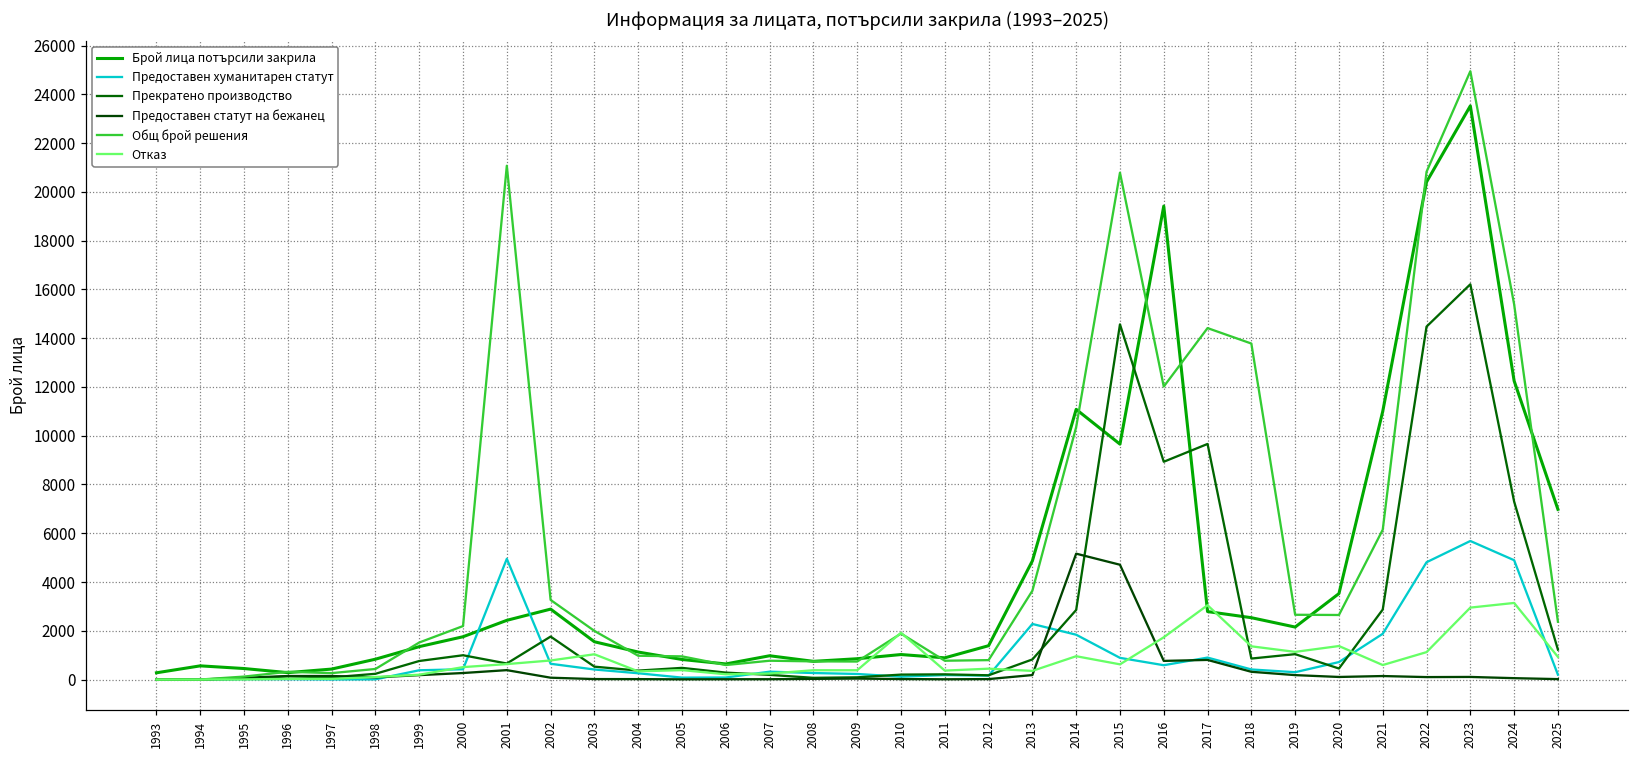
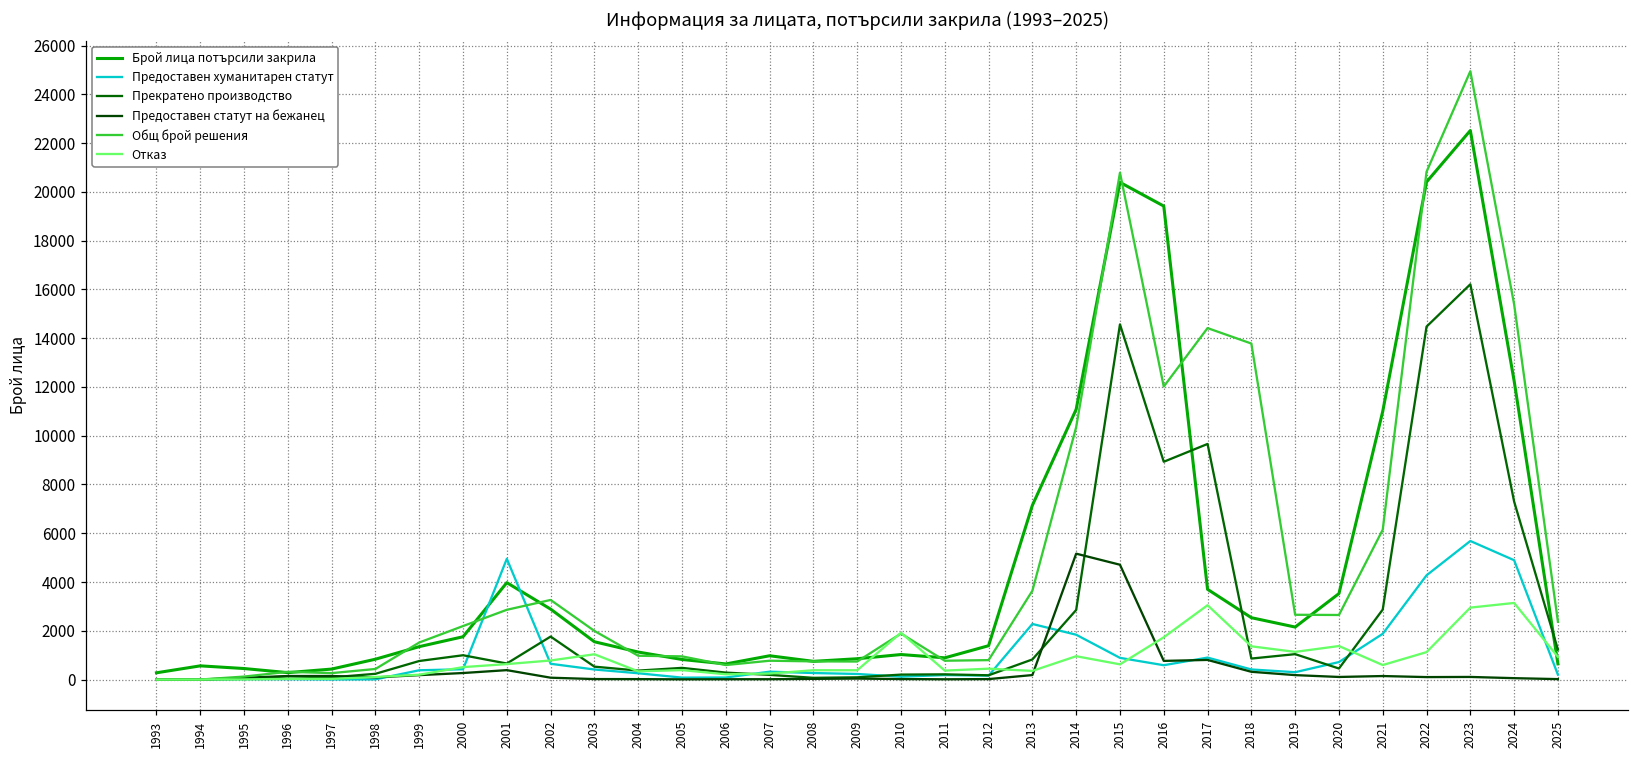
Брой лица потърсили закрила, 2001: 2400 -> 4000
Общ брой решения, 2001: 21100 -> 2900
Брой лица потърсили закрила, 2013: 4900 -> 7100
Брой лица потърсили закрила, 2015: 9700 -> 20400
Брой лица потърсили закрила, 2017: 2800 -> 3700
Предоставен хуманитарен статут, 2022: 4800 -> 4300
Брой лица потърсили закрила, 2023: 23500 -> 22500
Брой лица потърсили закрила, 2025: 7000 -> 600
